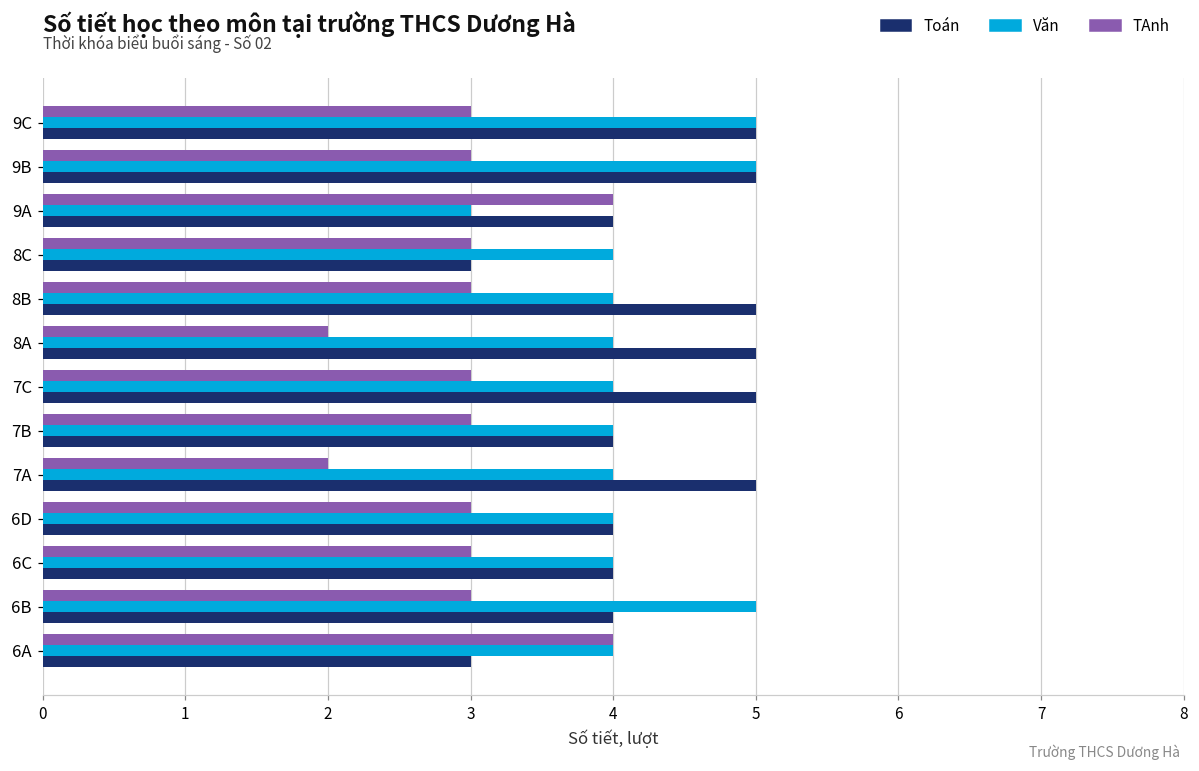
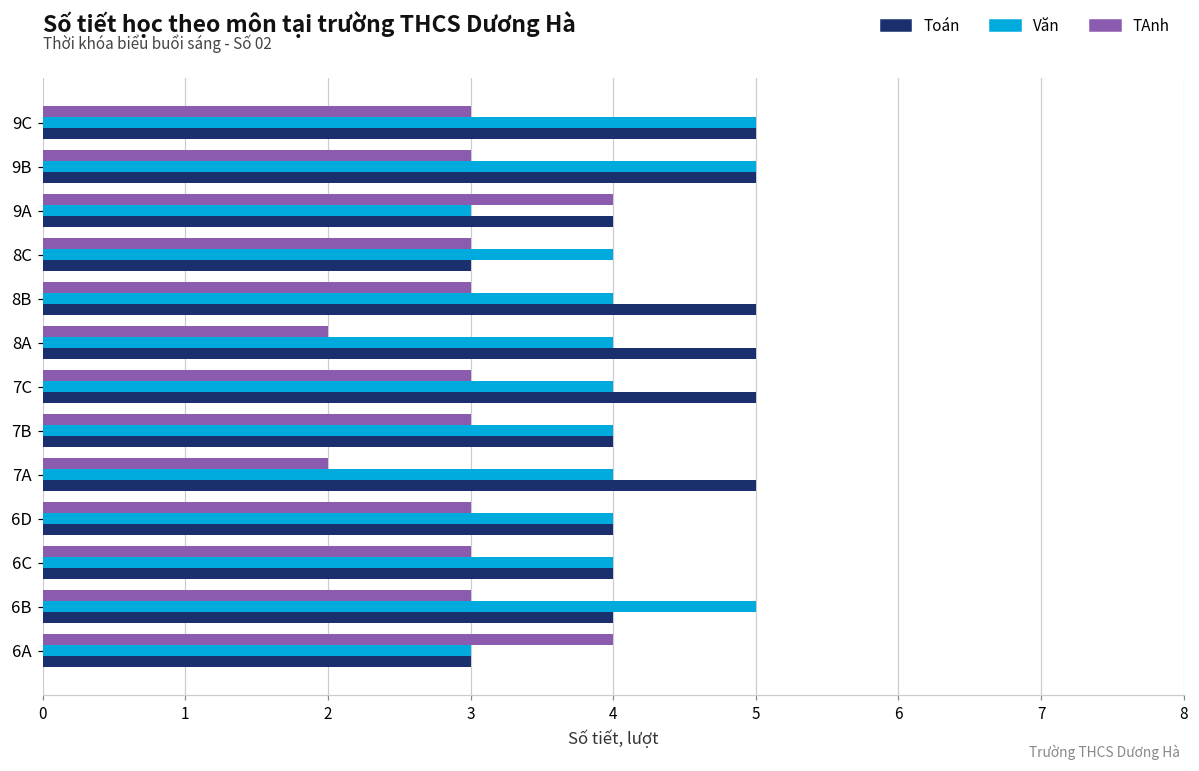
Văn, 6A: 4 -> 3
